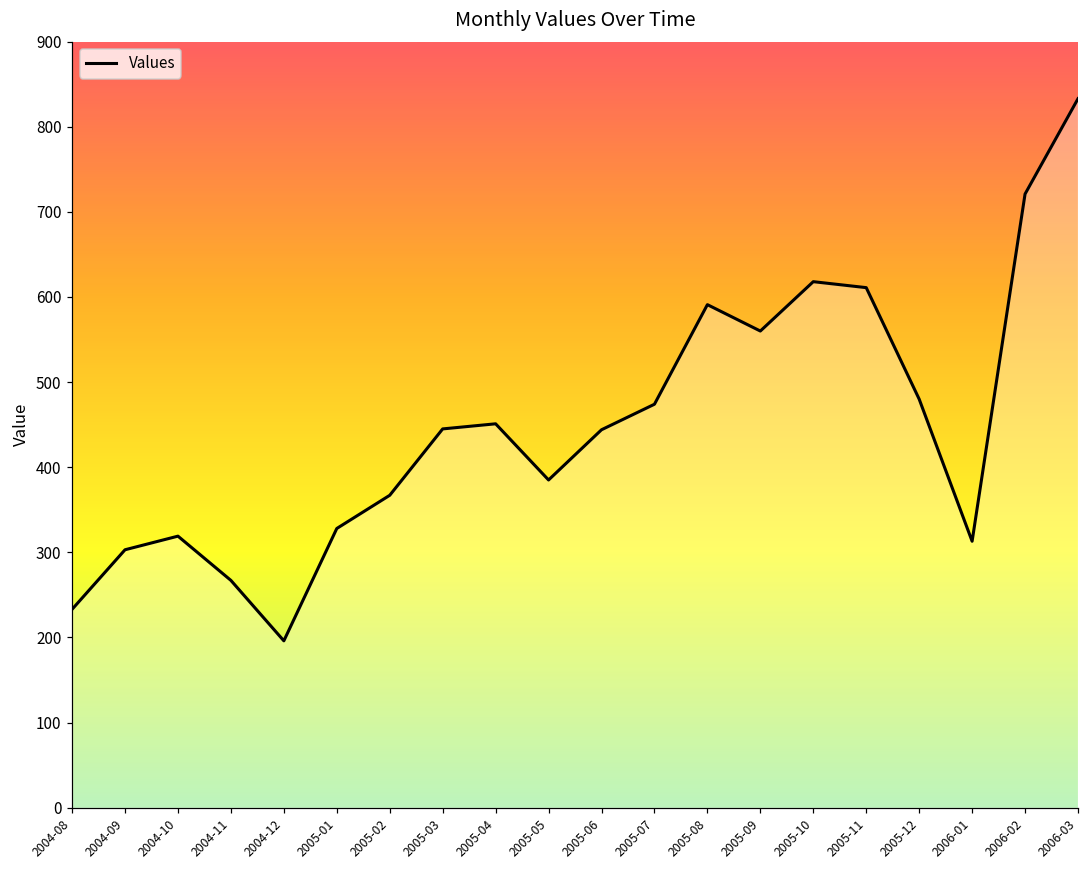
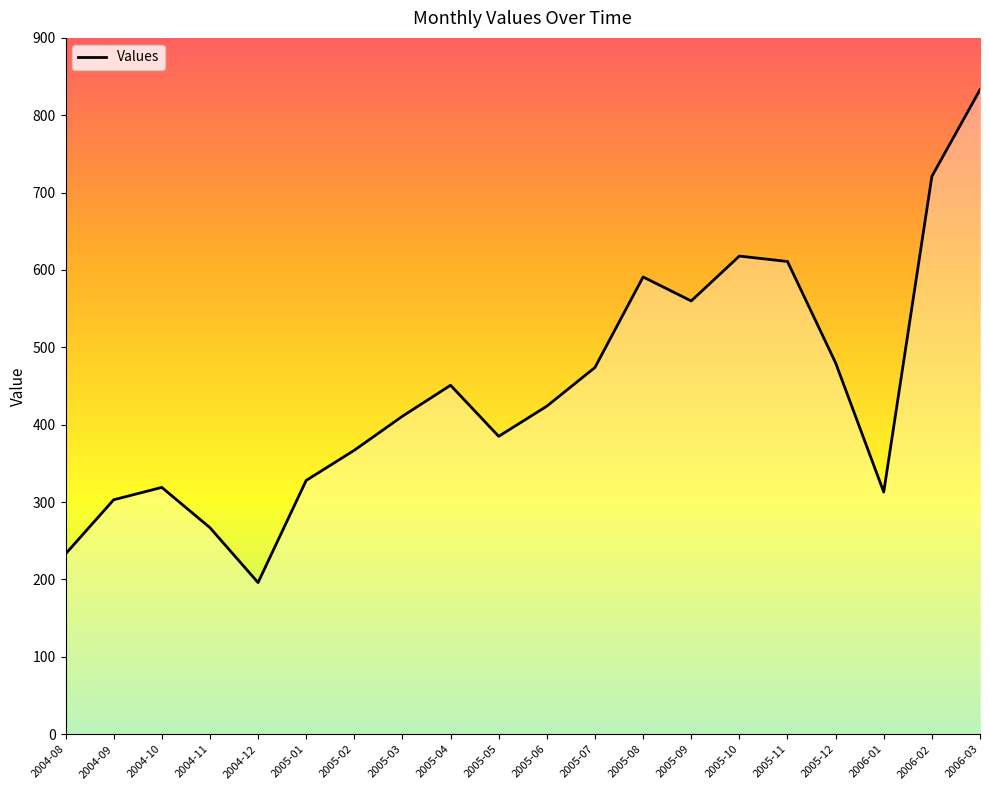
2005-03: 450 -> 410
2005-06: 440 -> 420
